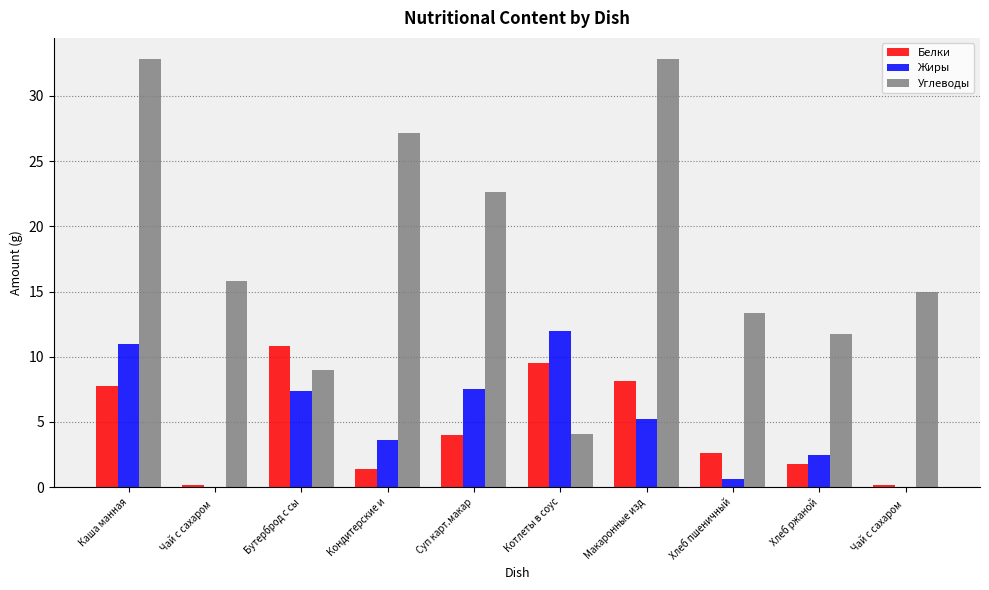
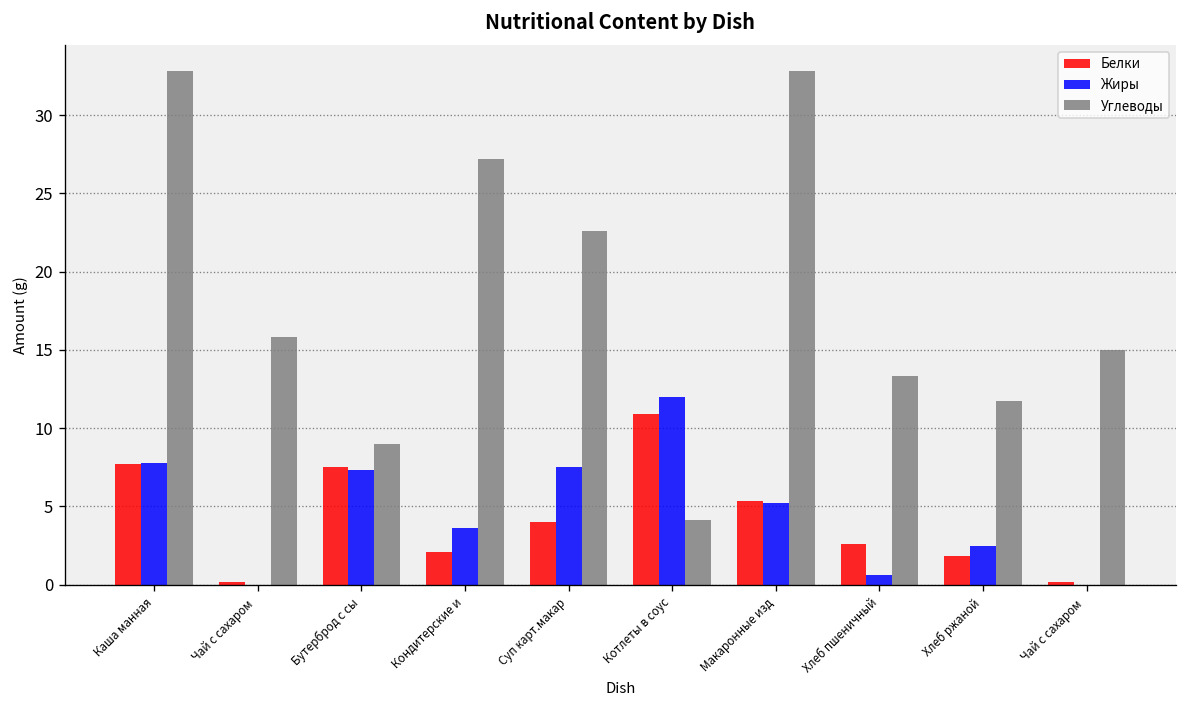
Жиры, Каша манная: 11.0 -> 7.8
Белки, Бутерброд с сы: 10.8 -> 7.5
Белки, Кондитерские и: 1.4 -> 2.1
Белки, Котлеты в соус: 9.5 -> 10.9
Белки, Макаронные изд: 8.2 -> 5.3
